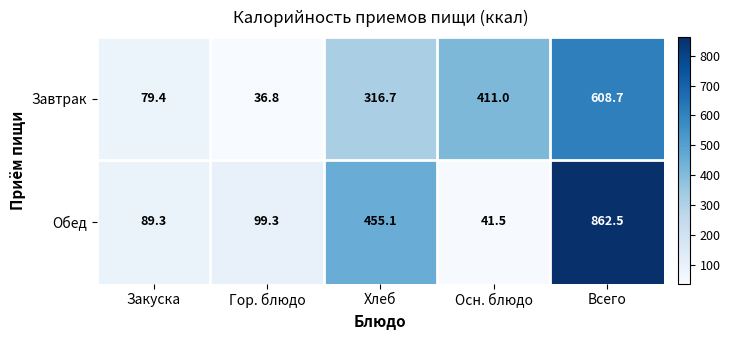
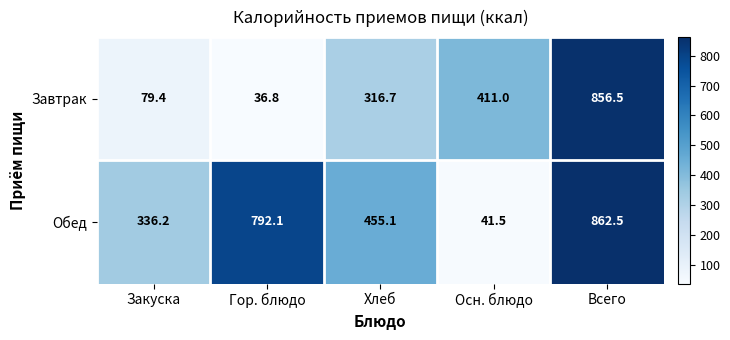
Завтрак, Всего: 608.7 -> 856.5
Обед, Закуска: 89.3 -> 336.2
Обед, Гор. блюдо: 99.3 -> 792.1
